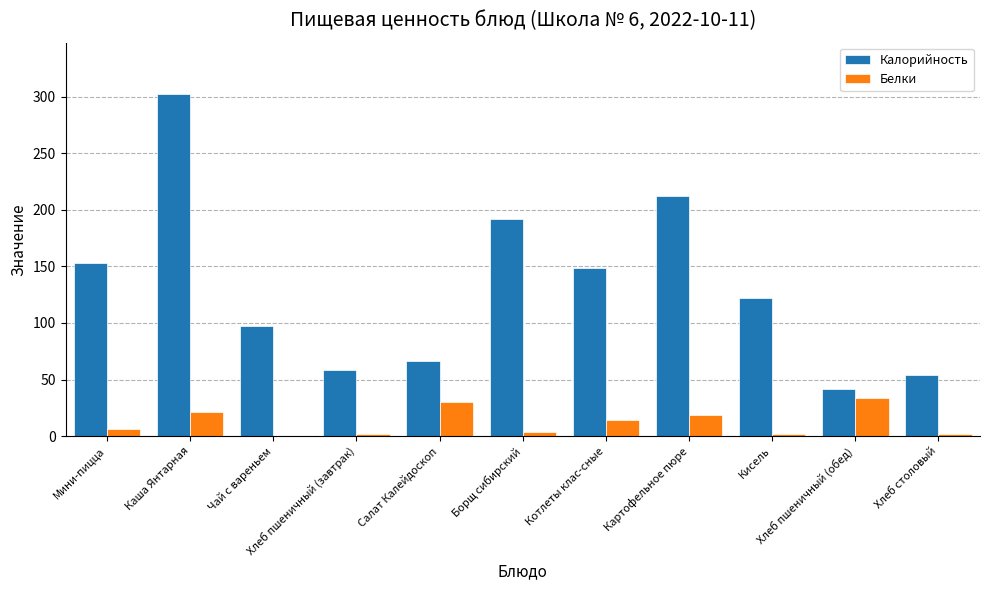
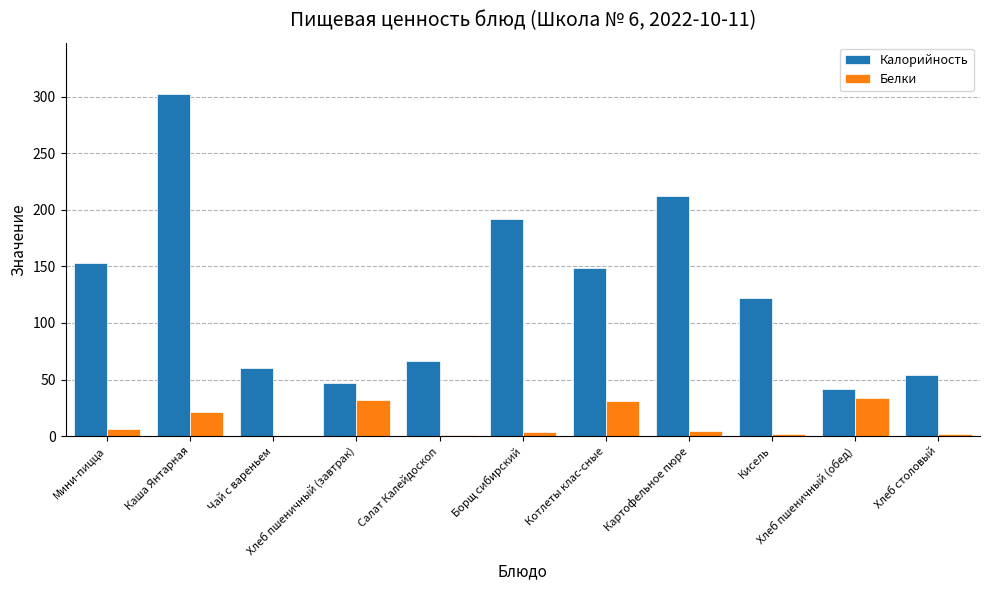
Калорийность, Чай с вареньем: 97 -> 60
Калорийность, Хлеб пшеничный (завтрак): 58 -> 47
Белки, Хлеб пшеничный (завтрак): 2 -> 32
Белки, Салат Калейдоскоп: 30 -> 1
Белки, Котлеты клас-сные: 14 -> 31
Белки, Картофельное пюре: 18 -> 4
